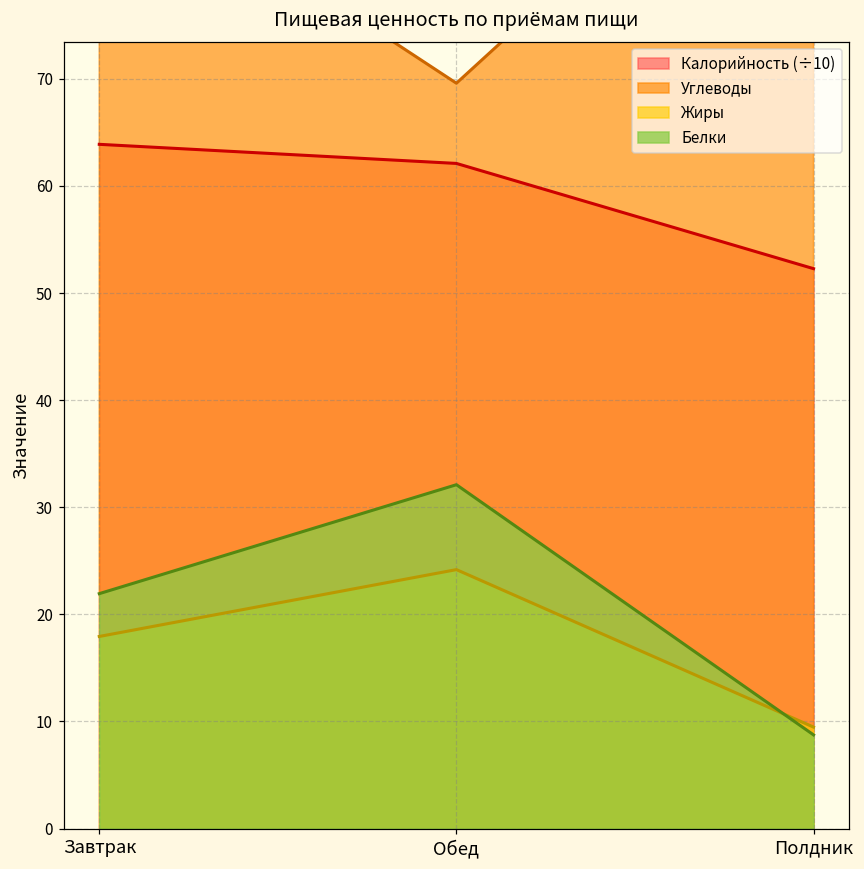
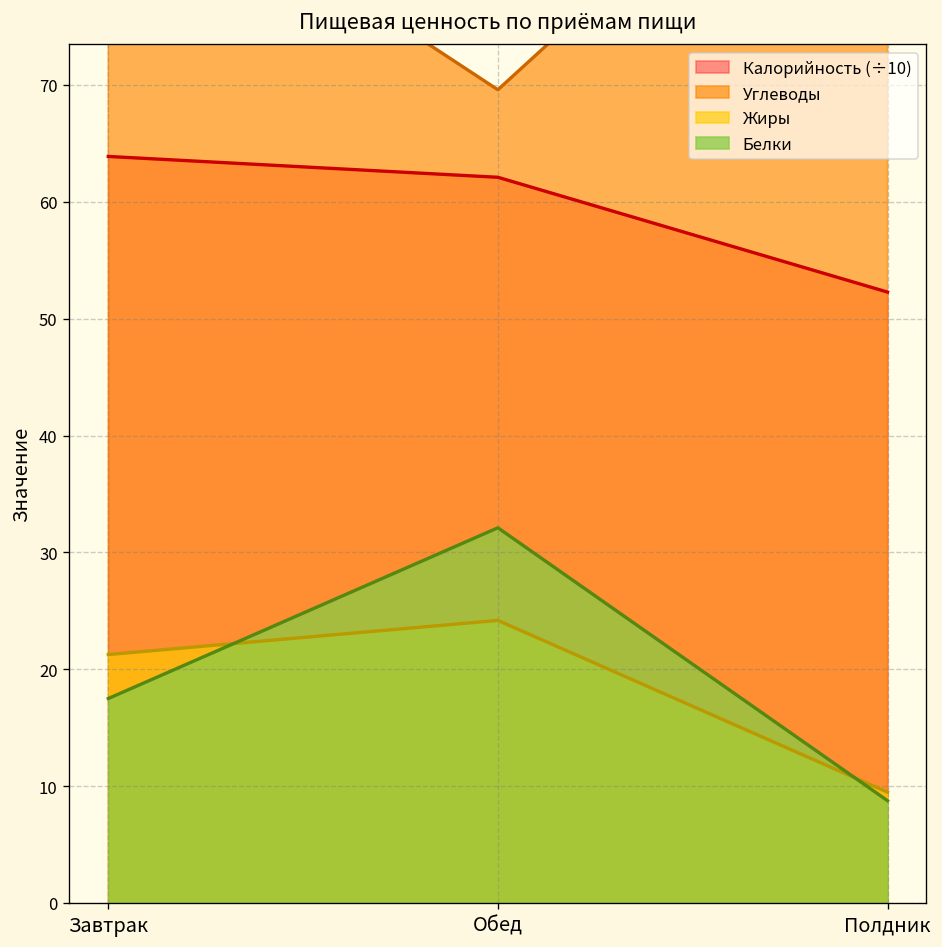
Жиры, Завтрак: 18 -> 21
Белки, Завтрак: 22 -> 17
